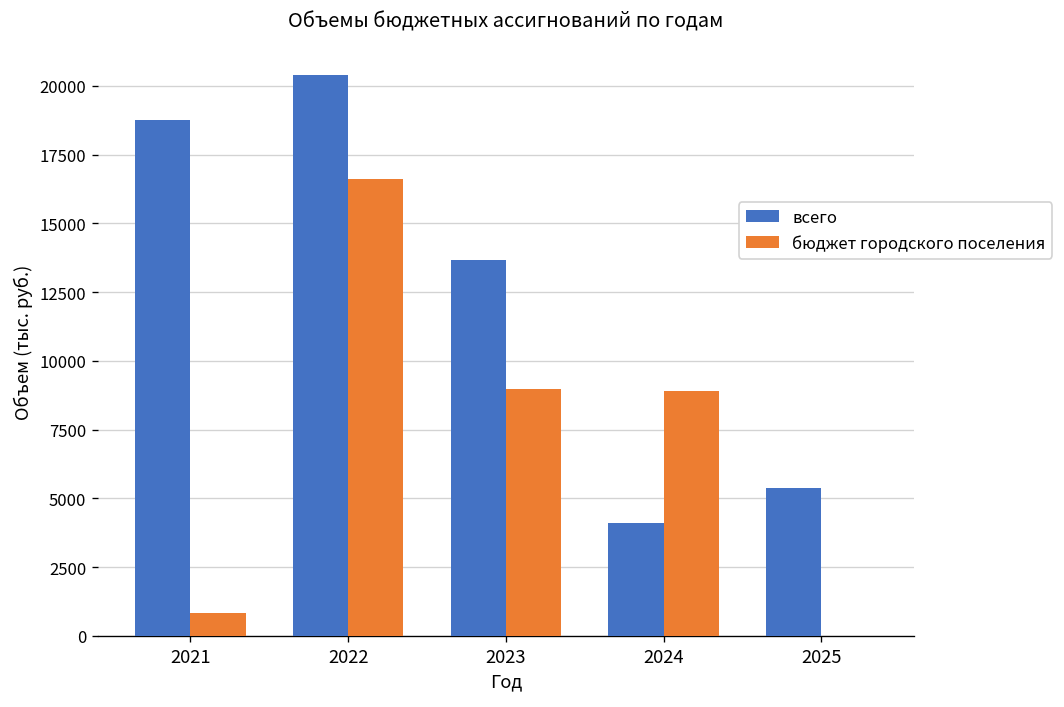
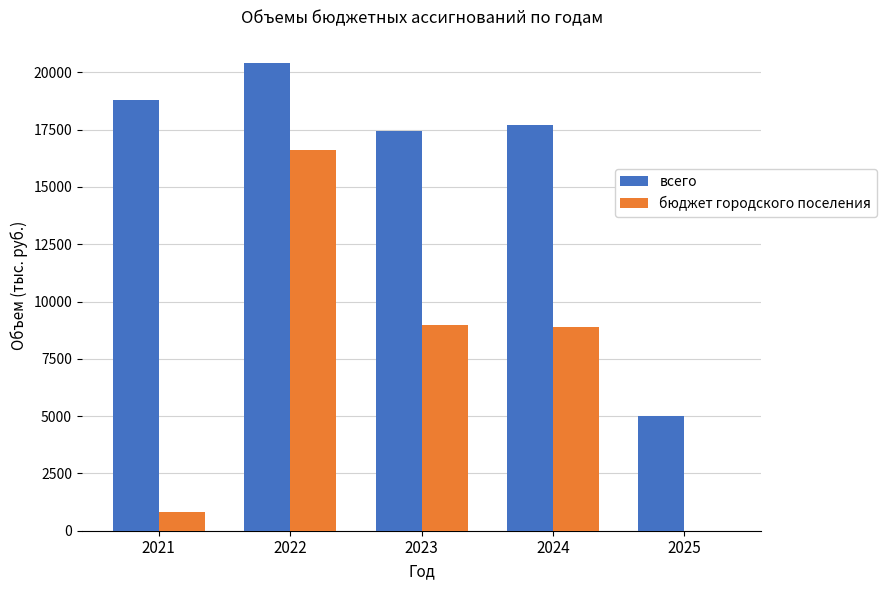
всего, 2023: 13700 -> 17400
всего, 2024: 4100 -> 17700
всего, 2025: 5400 -> 5000
